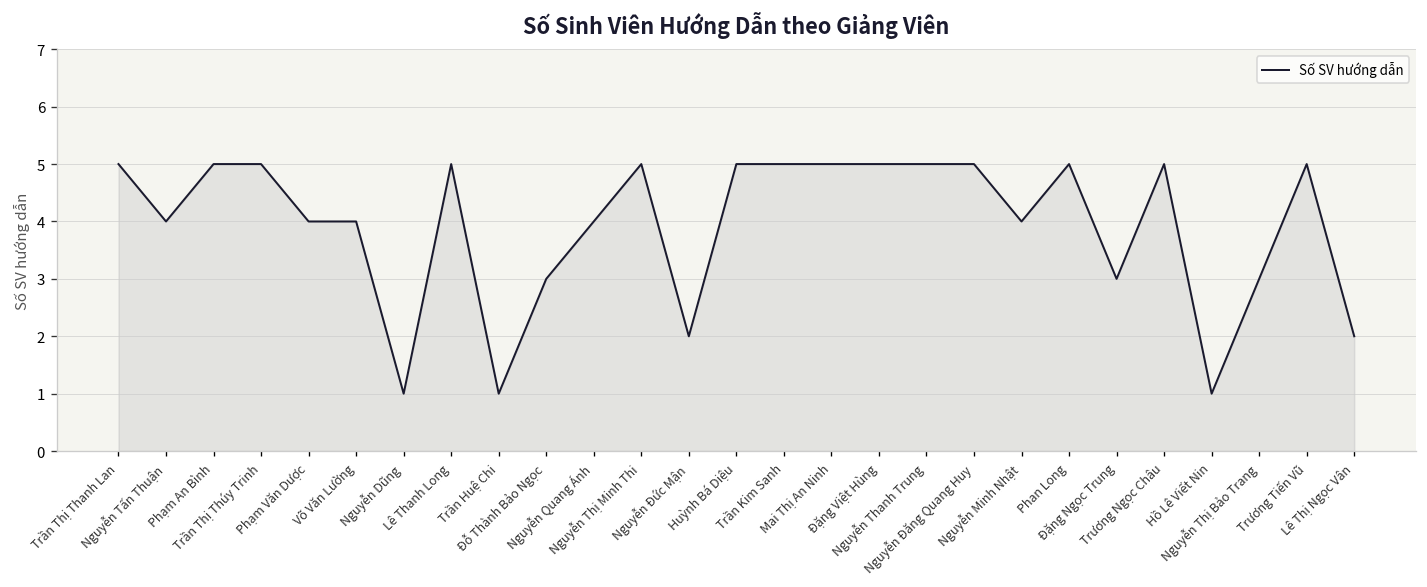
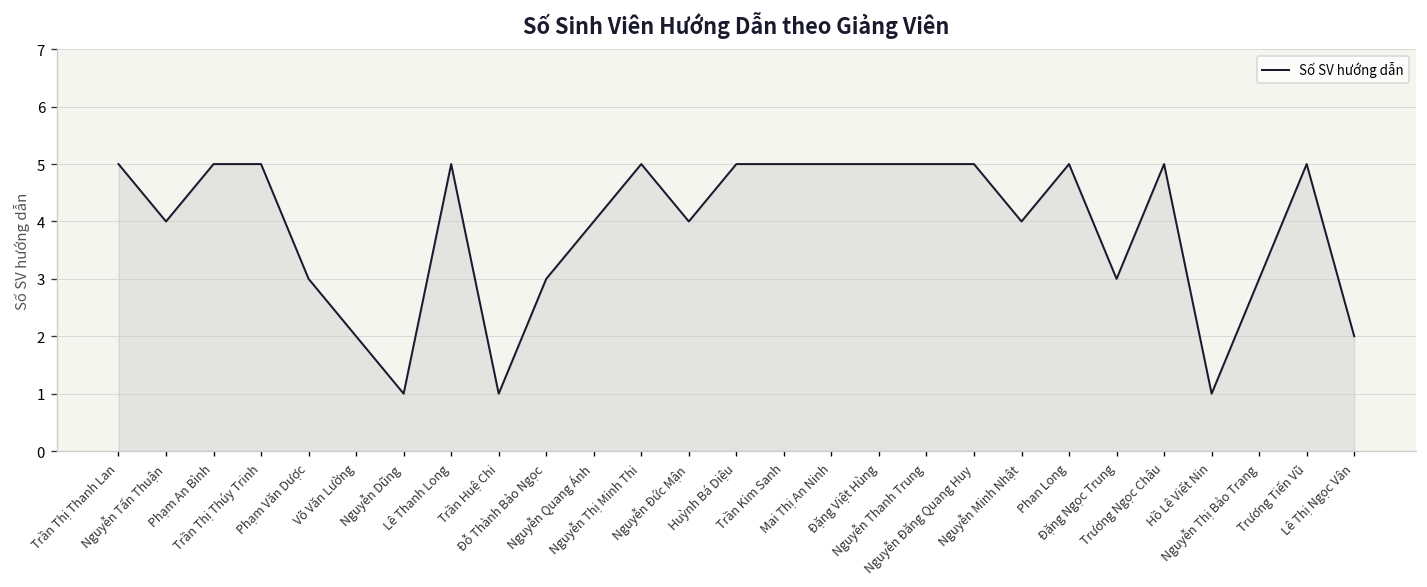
Phạm Văn Dược: 4 -> 3
Võ Văn Lường: 4 -> 2
Nguyễn Đức Mận: 2 -> 4
